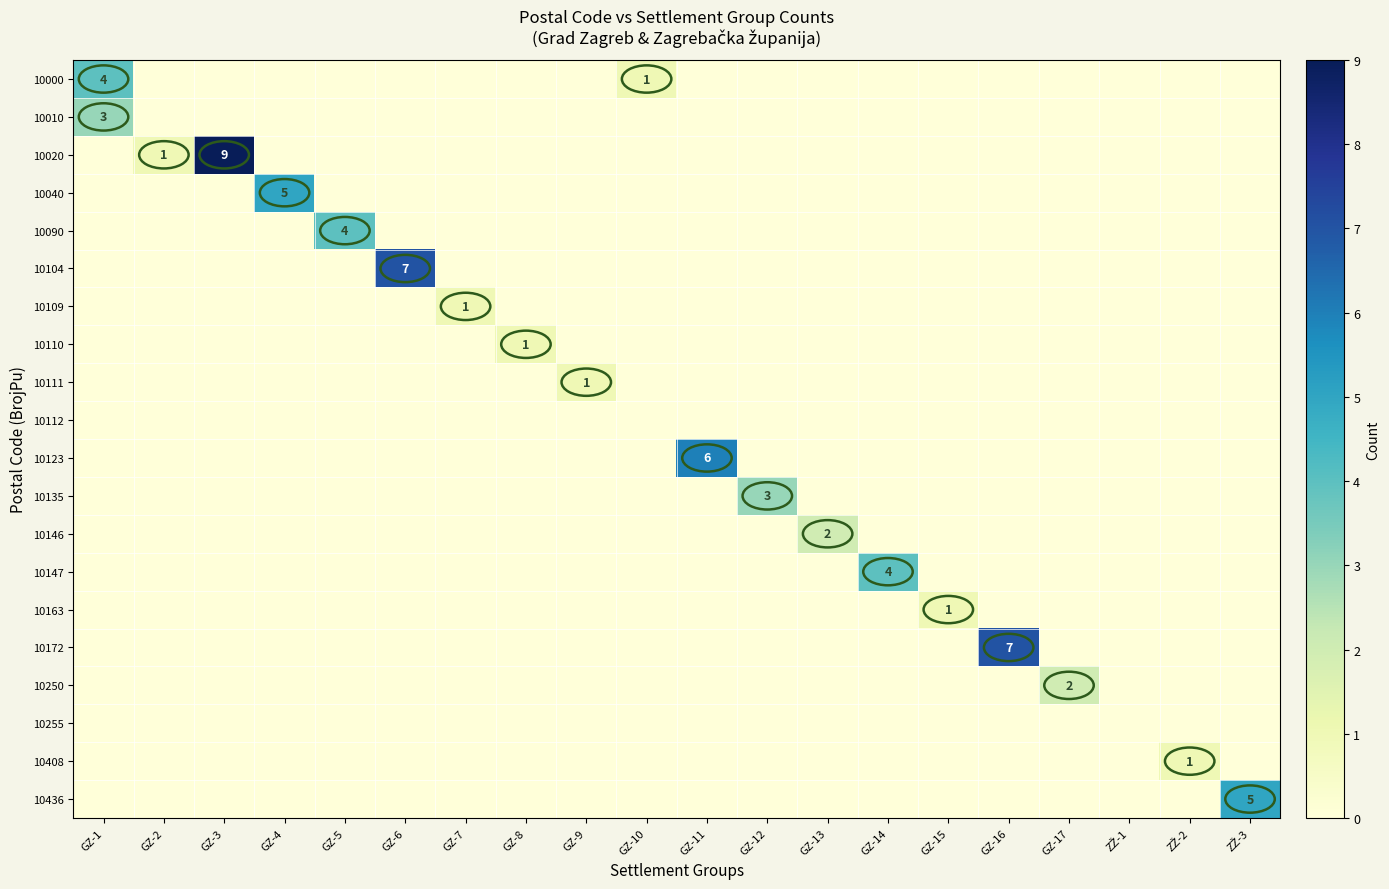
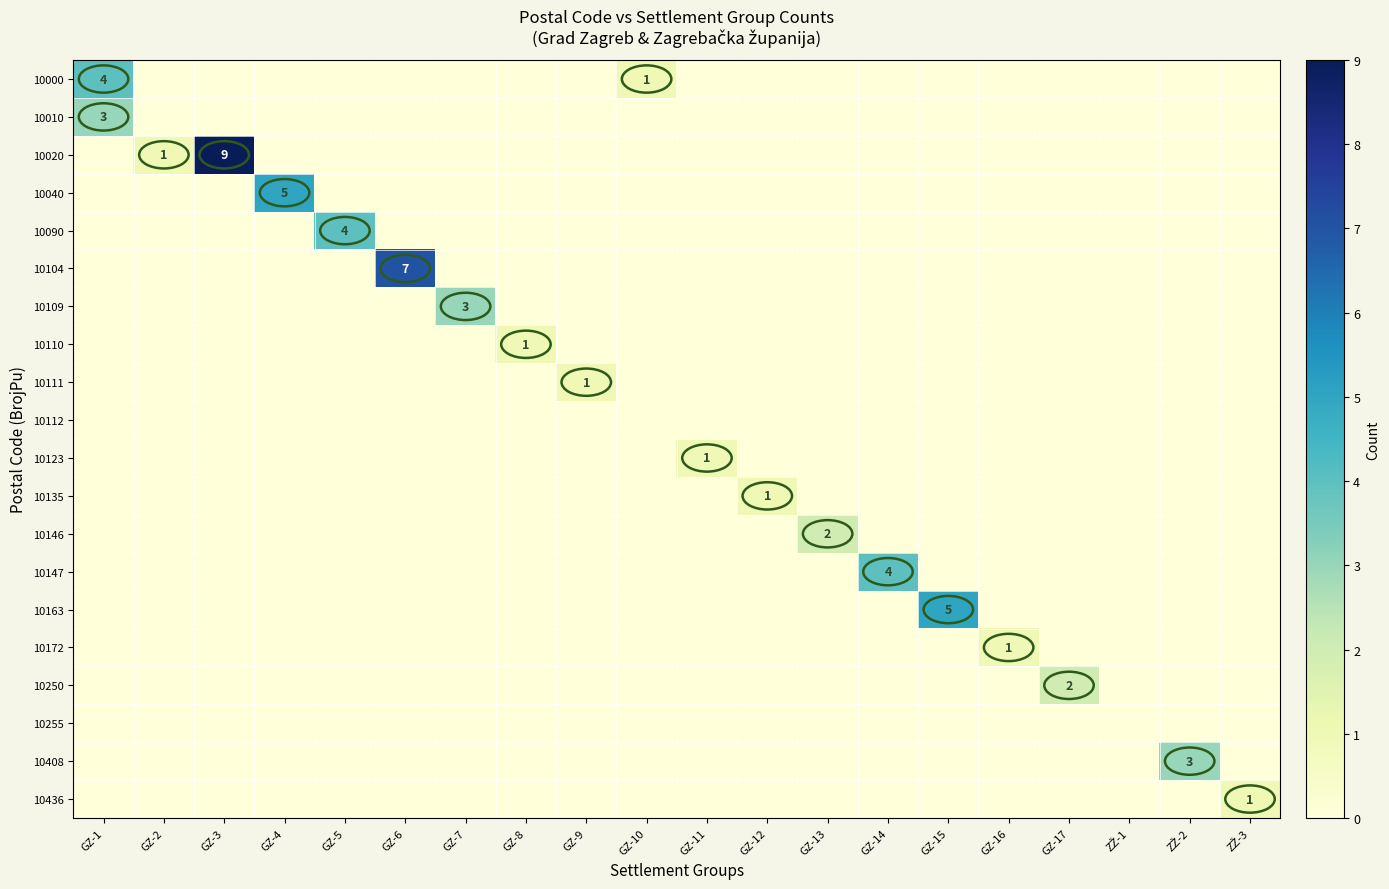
10109, GZ-7: 1 -> 3
10123, GZ-11: 6 -> 1
10135, GZ-12: 3 -> 1
10163, GZ-15: 1 -> 5
10172, GZ-16: 7 -> 1
10408, ZŽ-2: 1 -> 3
10436, ZŽ-3: 5 -> 1
